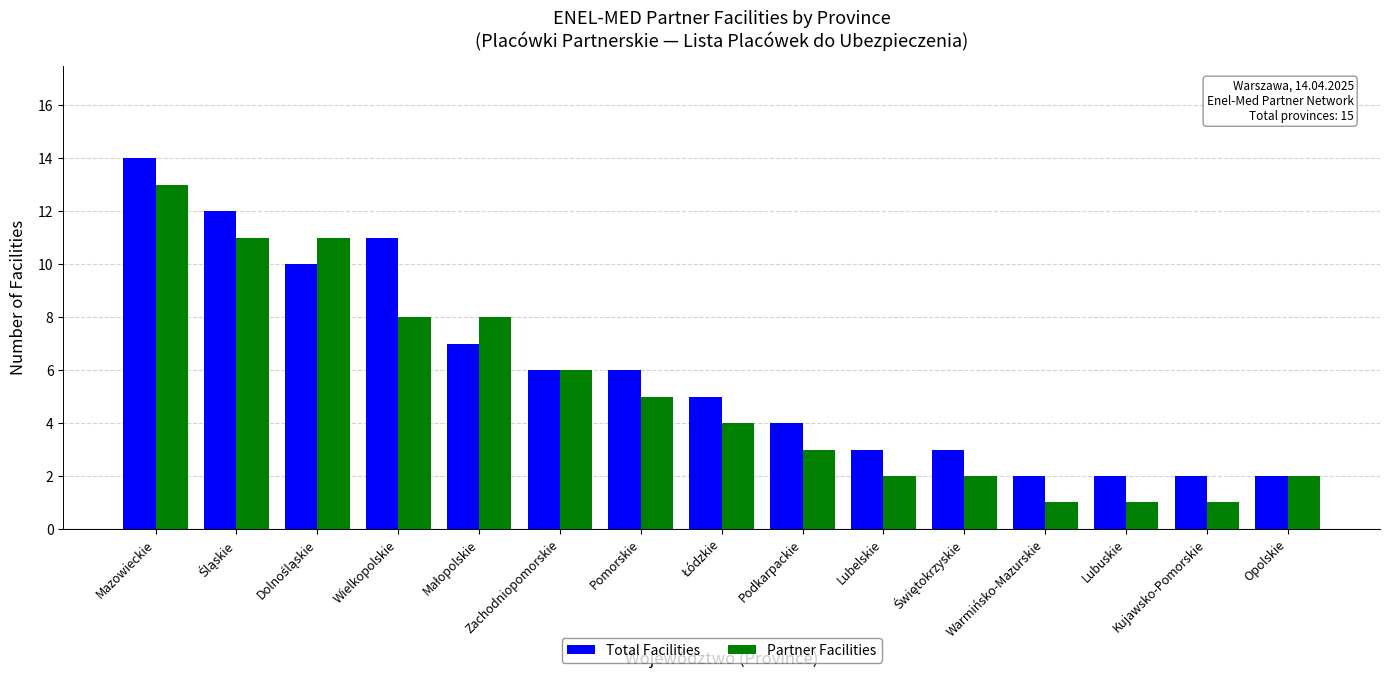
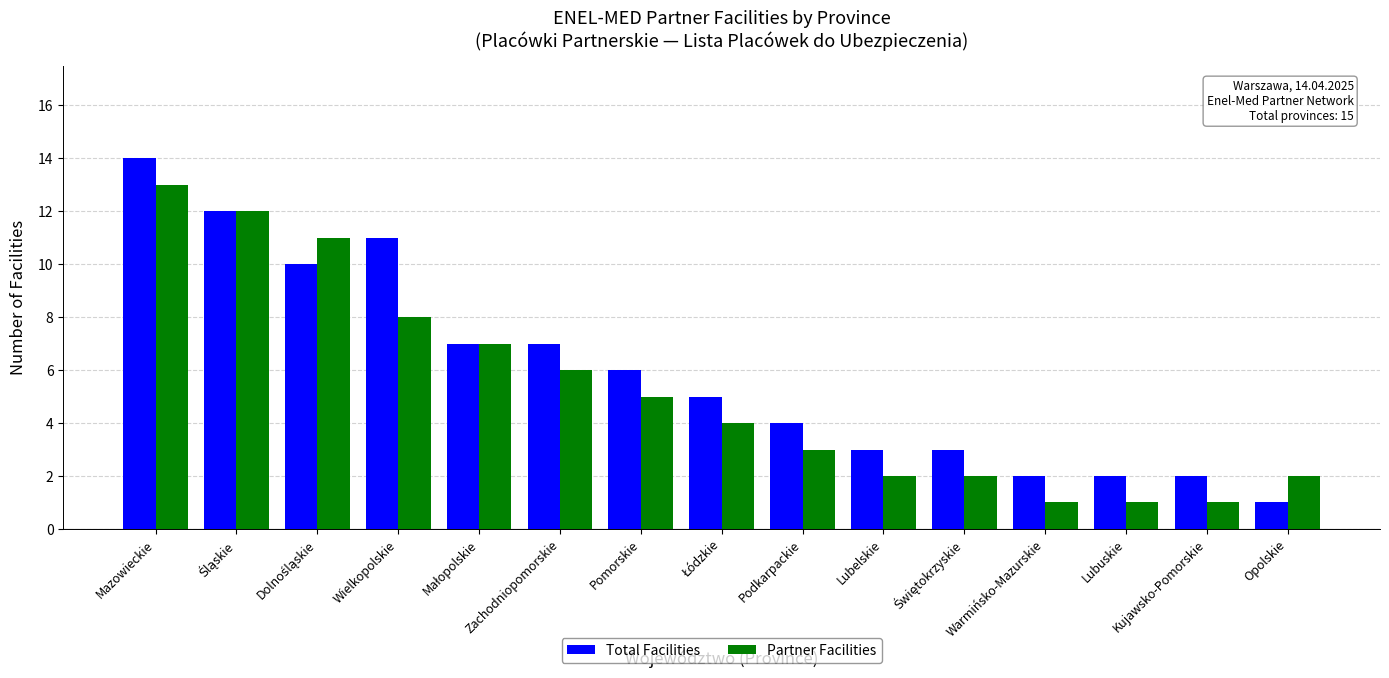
Partner Facilities, Śląskie: 11 -> 12
Partner Facilities, Małopolskie: 8 -> 7
Total Facilities, Zachodniopomorskie: 6 -> 7
Total Facilities, Opolskie: 2 -> 1
